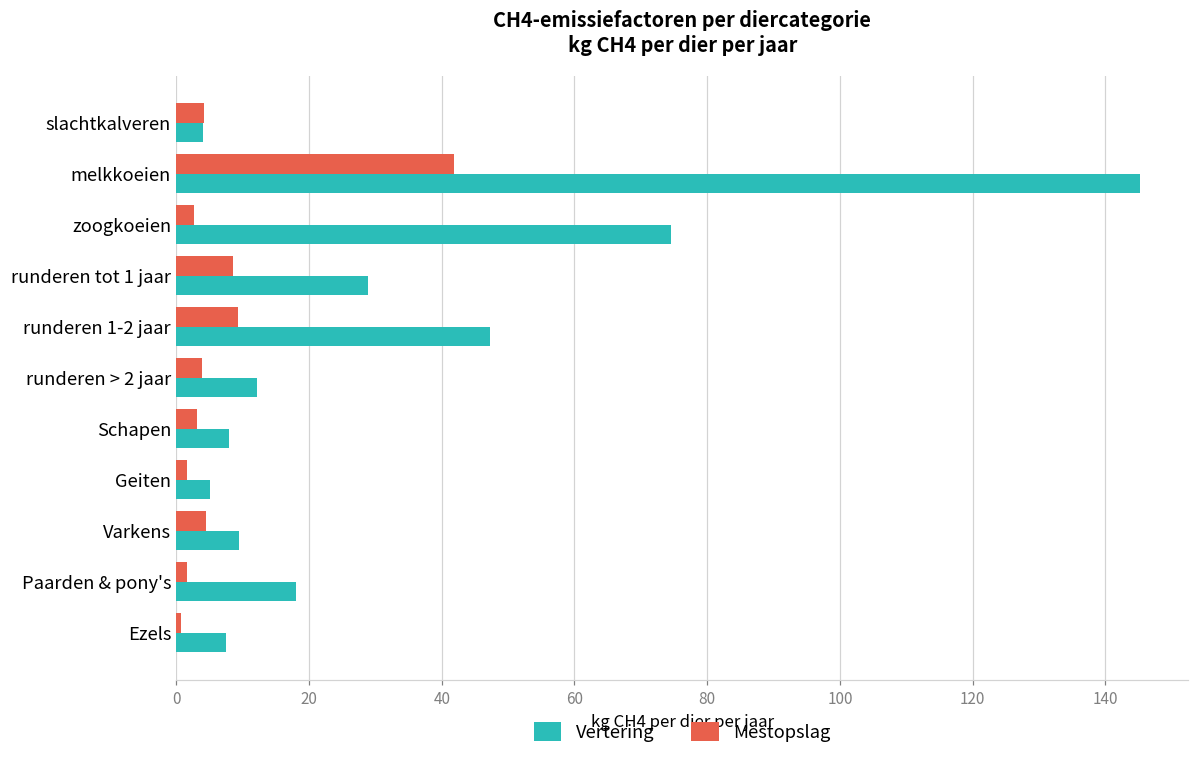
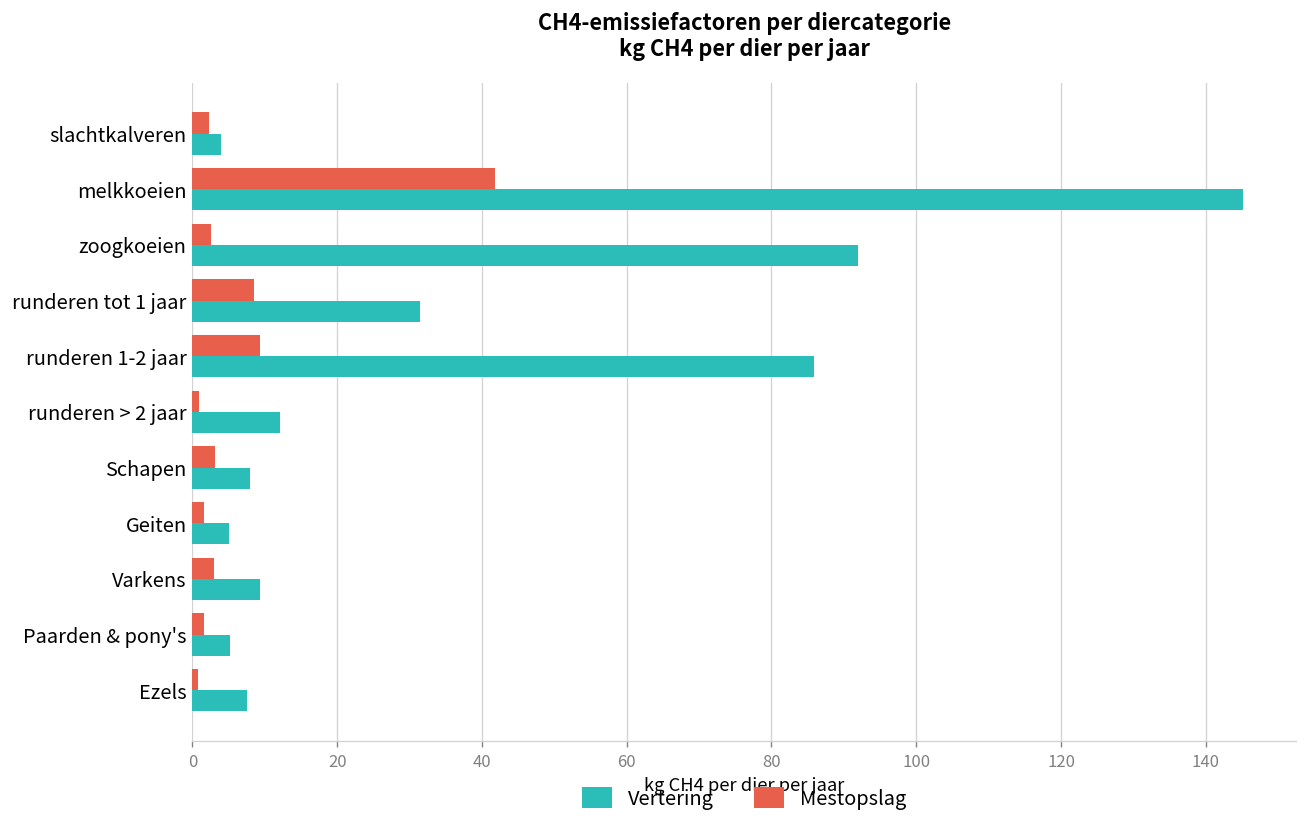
Mestopslag, slachtkalveren: 4 -> 2
Vertering, zoogkoeien: 75 -> 92
Vertering, runderen tot 1 jaar: 29 -> 31
Vertering, runderen 1-2 jaar: 47 -> 86
Mestopslag, runderen > 2 jaar: 4 -> 1
Mestopslag, Varkens: 5 -> 3
Vertering, Paarden & pony's: 18 -> 5
